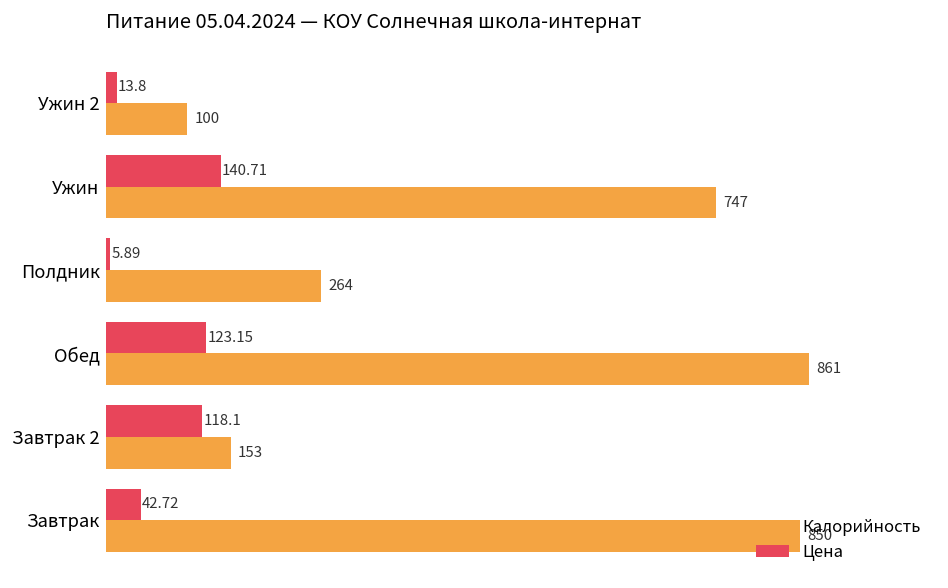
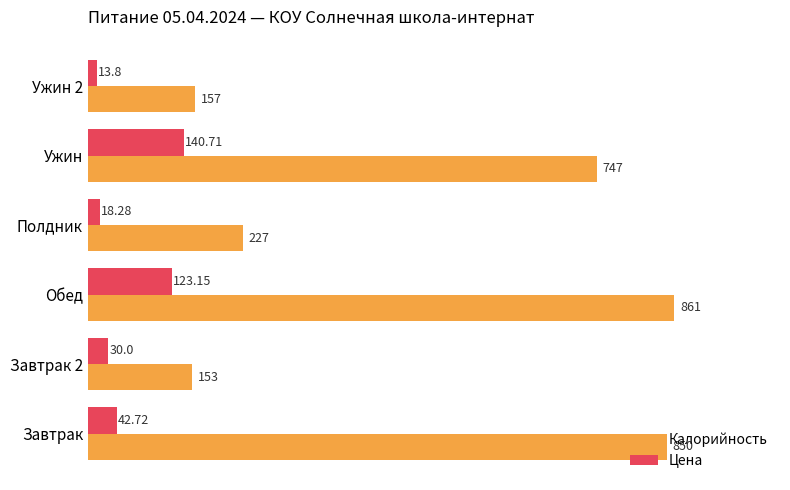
Калорийность, Ужин 2: 100 -> 157
Цена, Полдник: 5.89 -> 18.28
Калорийность, Полдник: 264 -> 227
Цена, Завтрак 2: 118.1 -> 30.0
